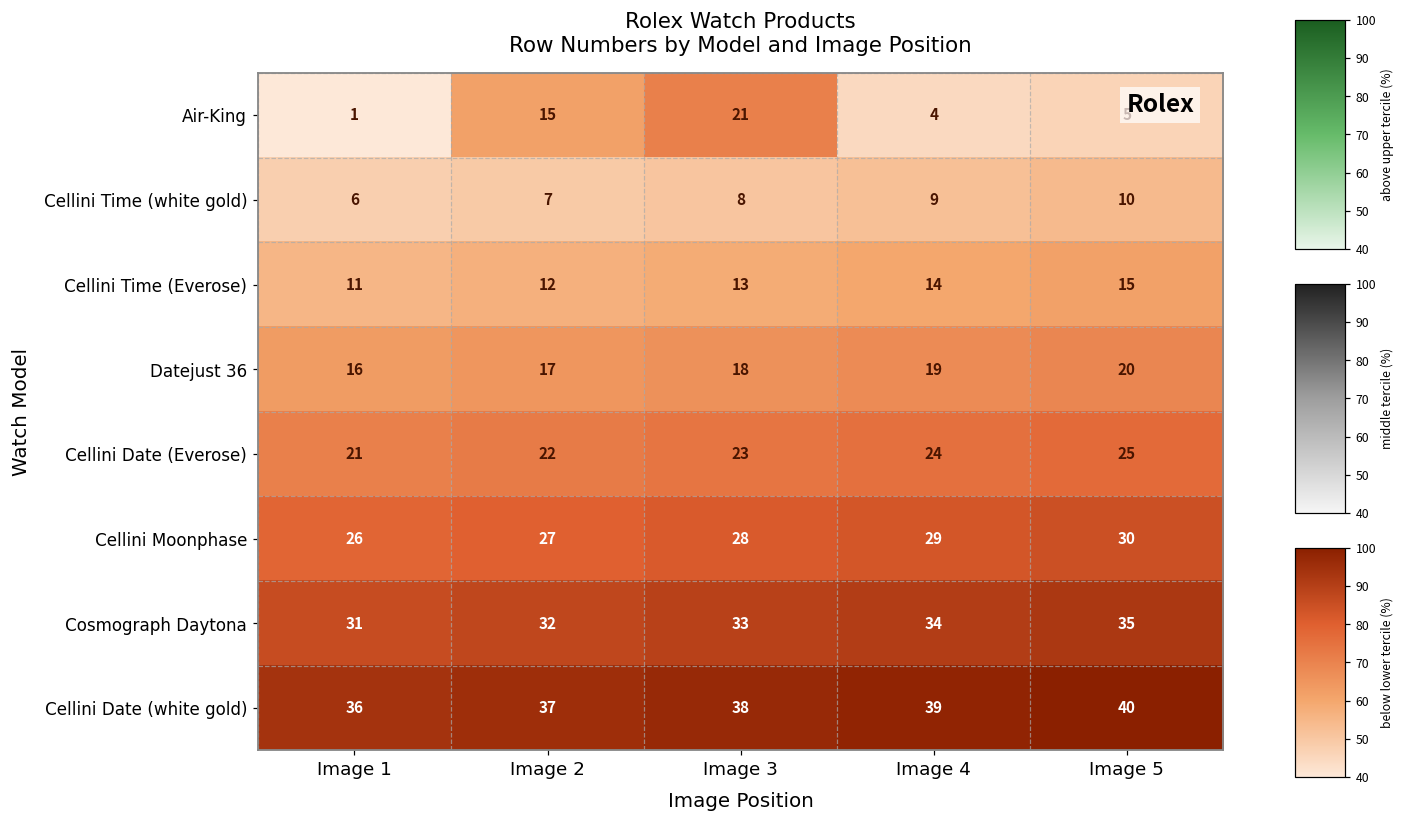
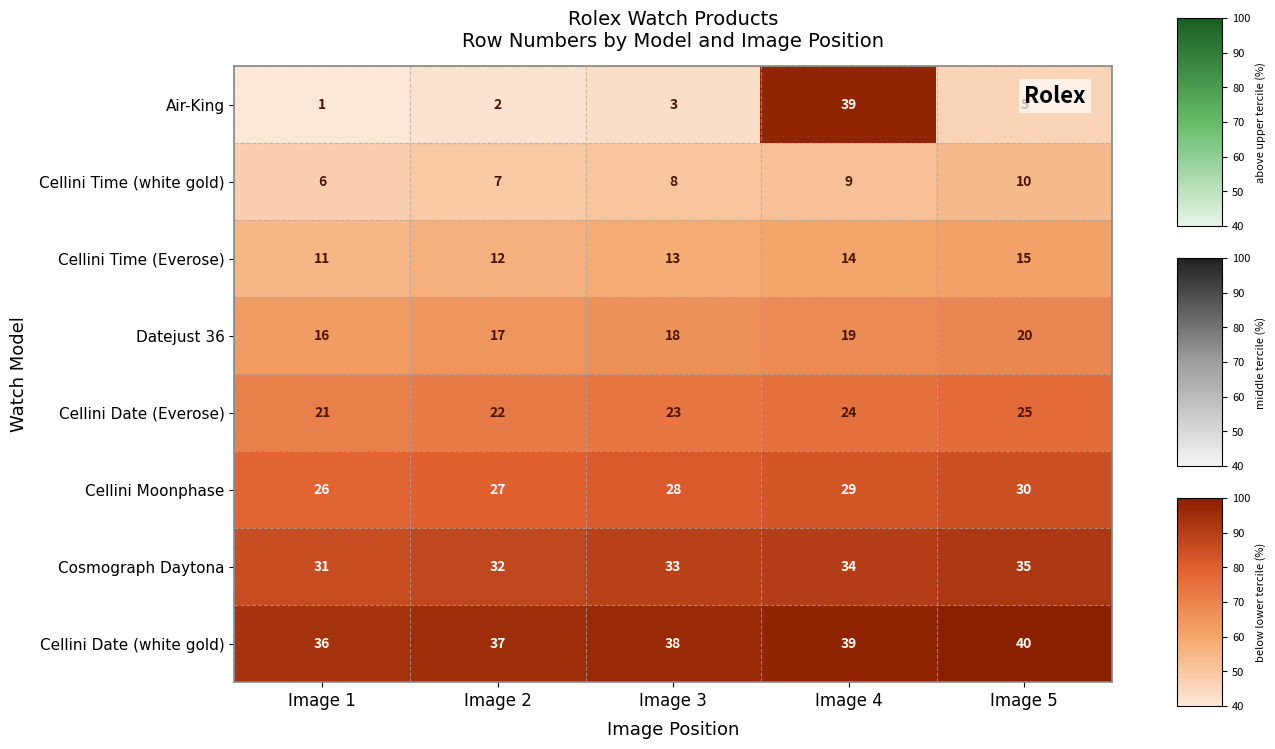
Air-King, Image 2: 15 -> 2
Air-King, Image 3: 21 -> 3
Air-King, Image 4: 4 -> 39
